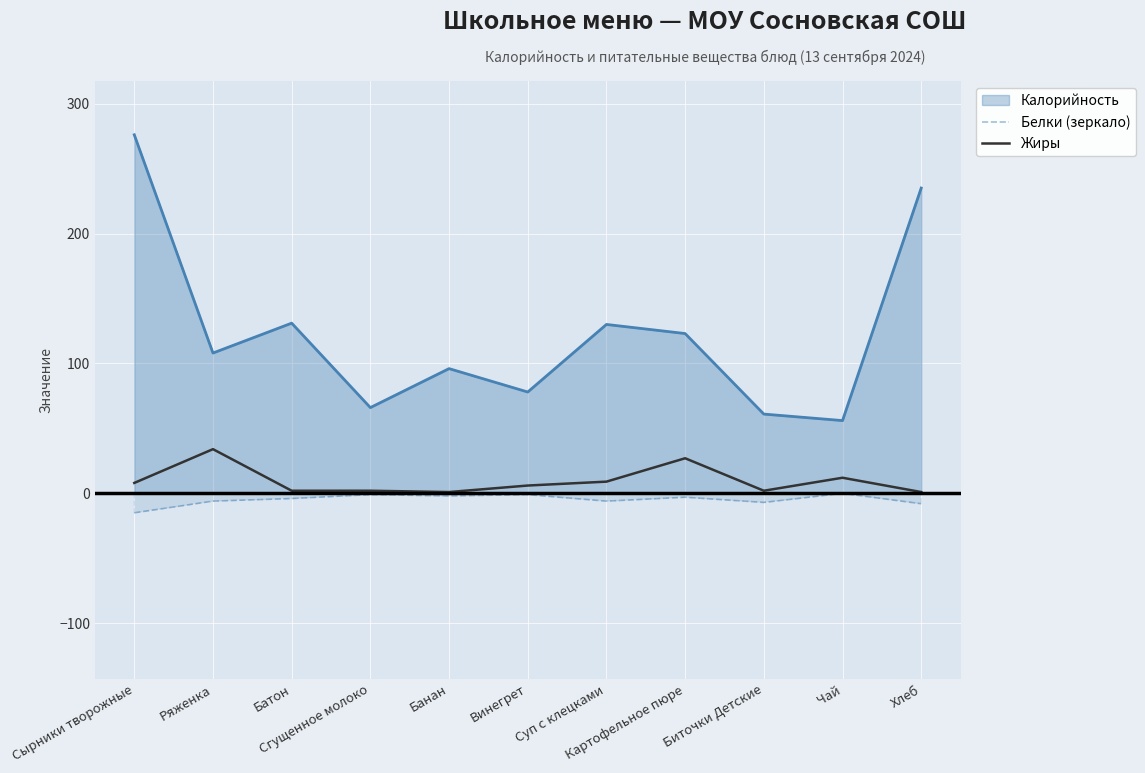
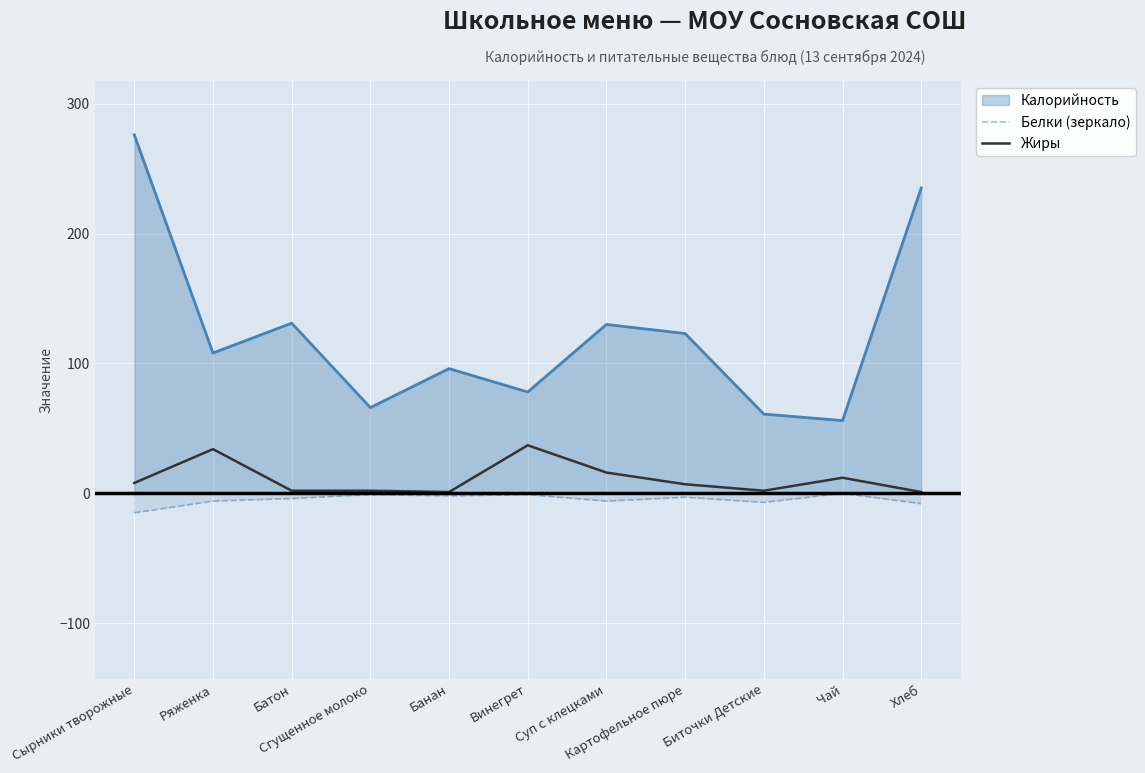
Жиры, Винегрет: 6 -> 37
Жиры, Суп с клецками: 9 -> 16
Жиры, Картофельное пюре: 27 -> 7
